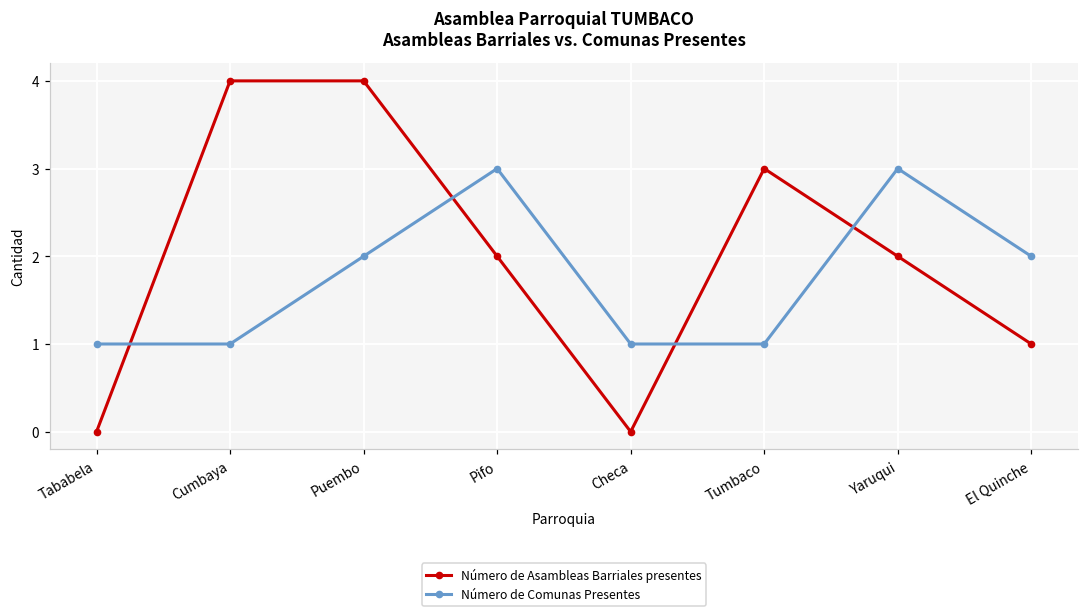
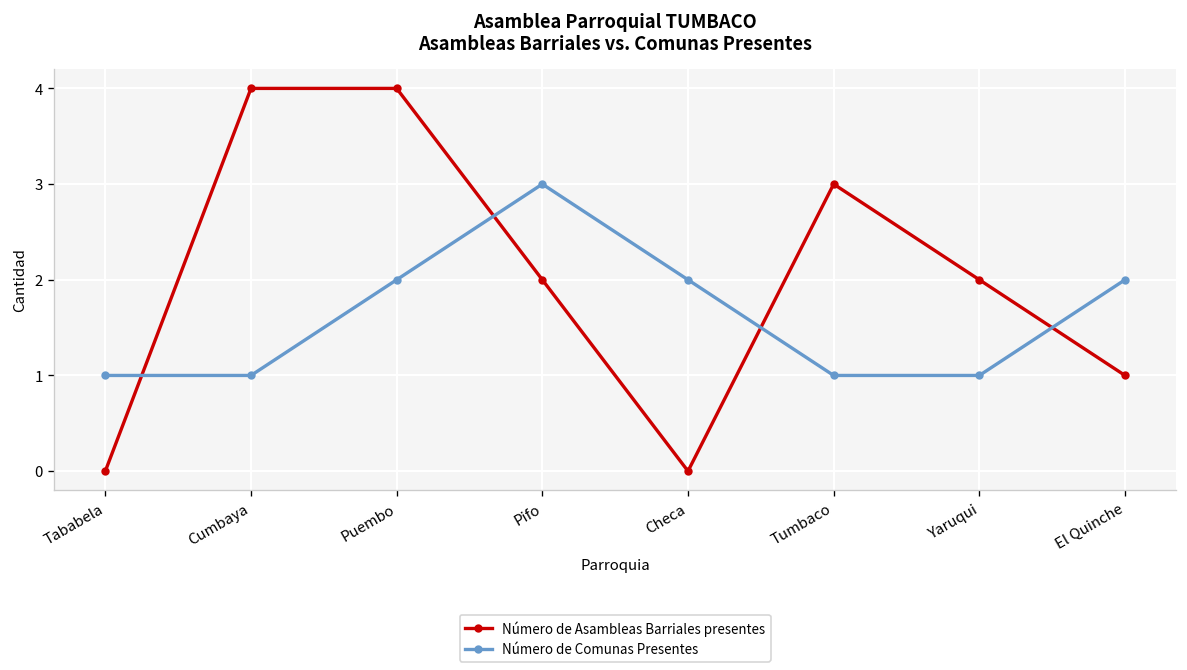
Número de Comunas Presentes, Checa: 1 -> 2
Número de Comunas Presentes, Yaruqui: 3 -> 1
